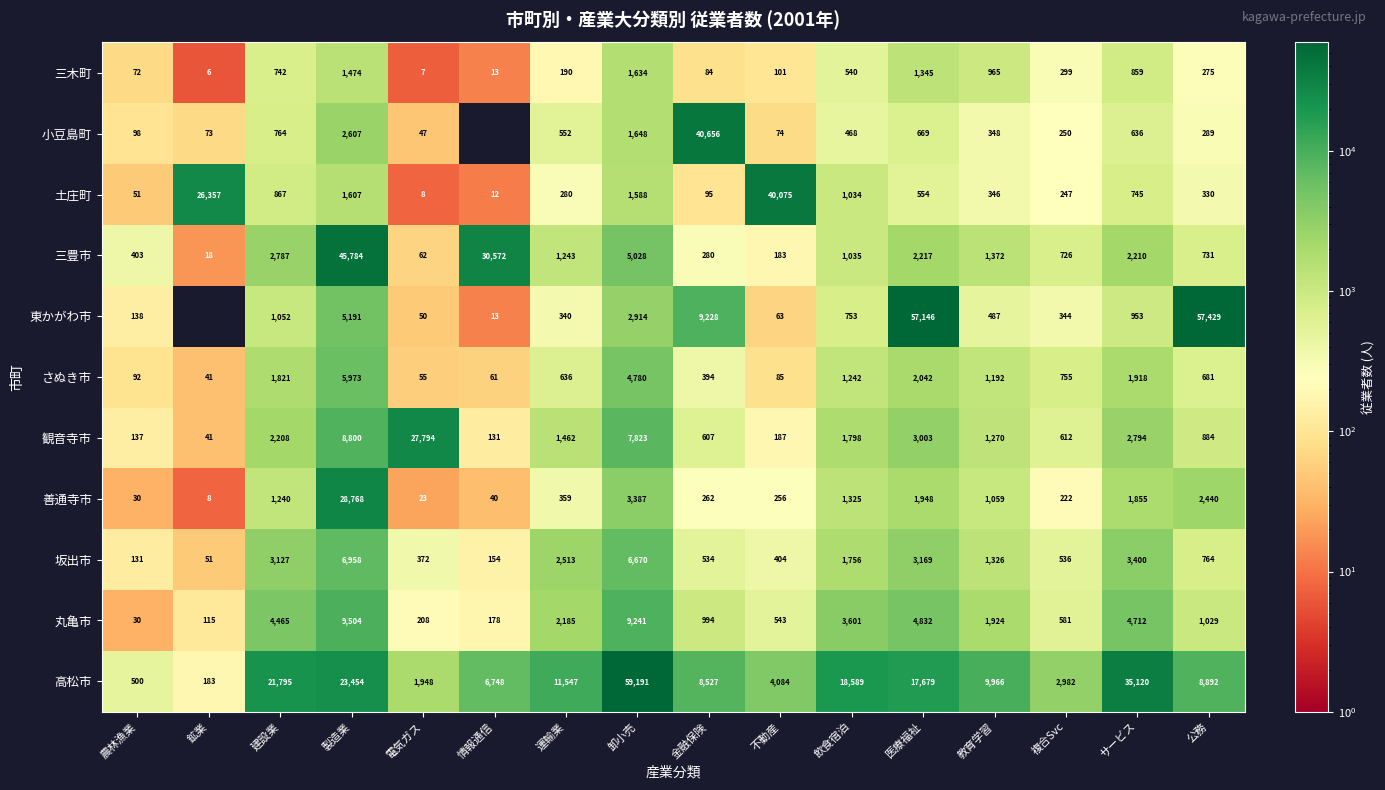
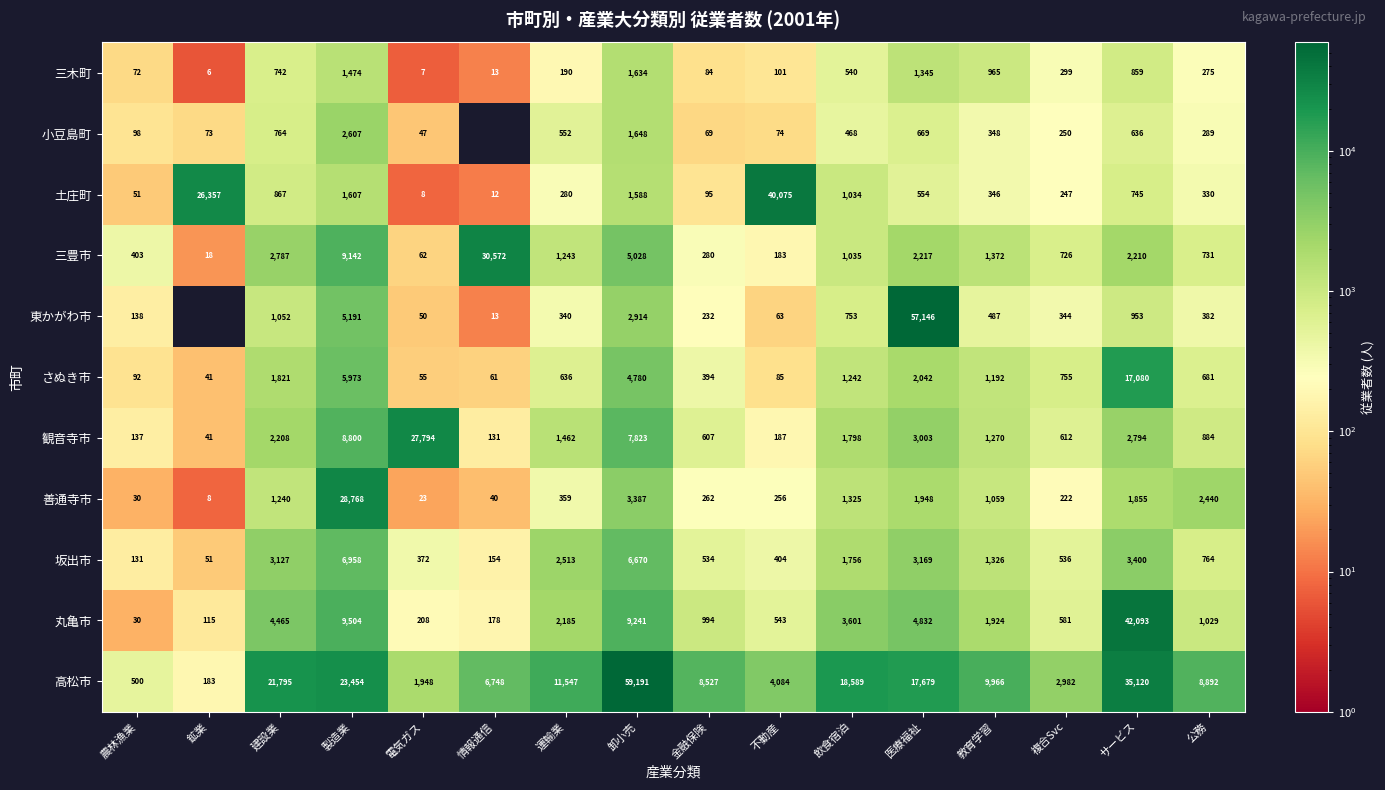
小豆島町, 金融保険: 40,656 -> 69
三豊市, 製造業: 45,784 -> 9,142
東かがわ市, 金融保険: 9,228 -> 232
東かがわ市, 公務: 57,429 -> 382
さぬき市, サービス: 1,918 -> 17,080
丸亀市, サービス: 4,712 -> 42,093
